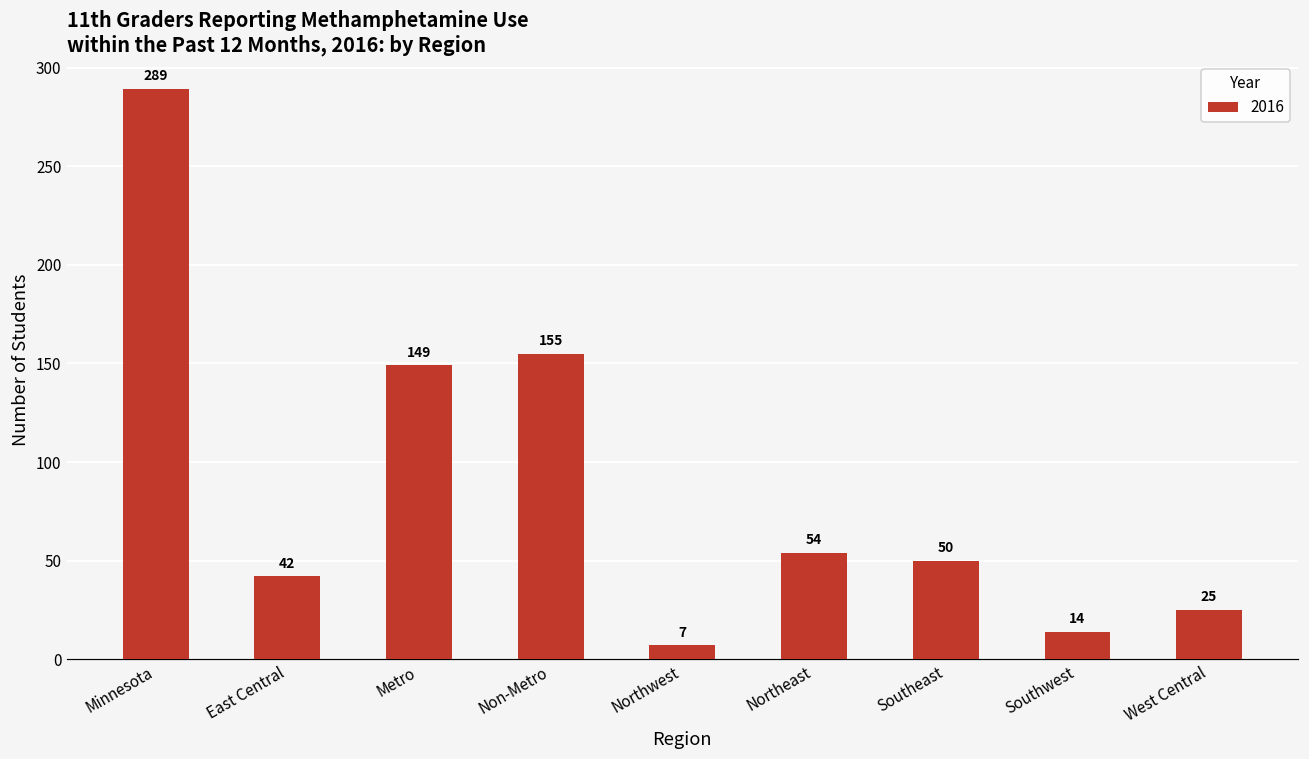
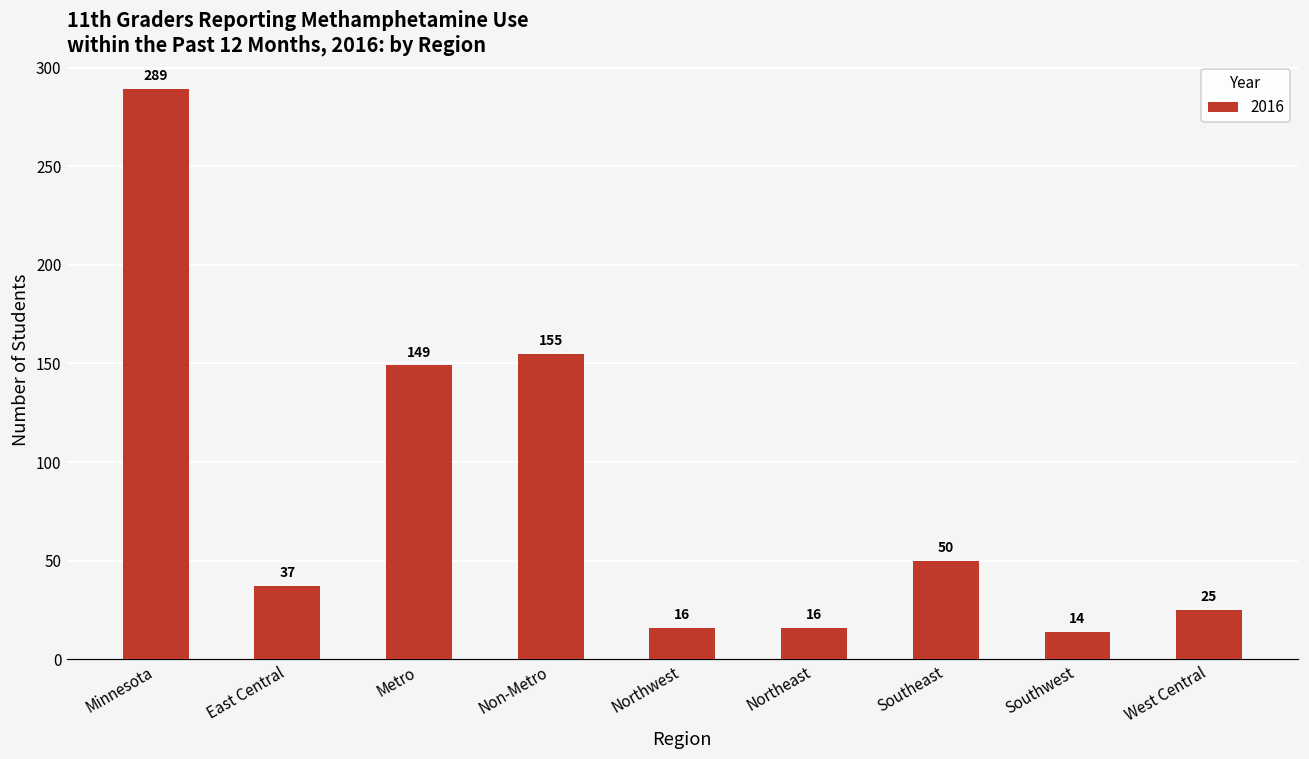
East Central: 42 -> 37
Northwest: 7 -> 16
Northeast: 54 -> 16
